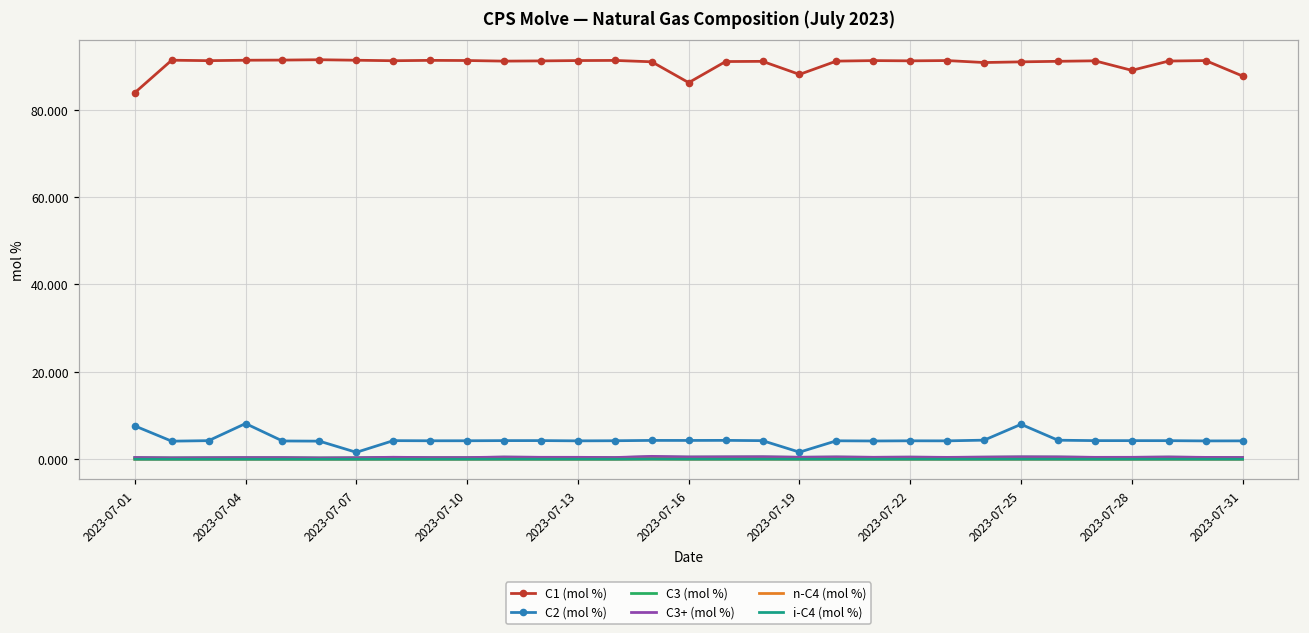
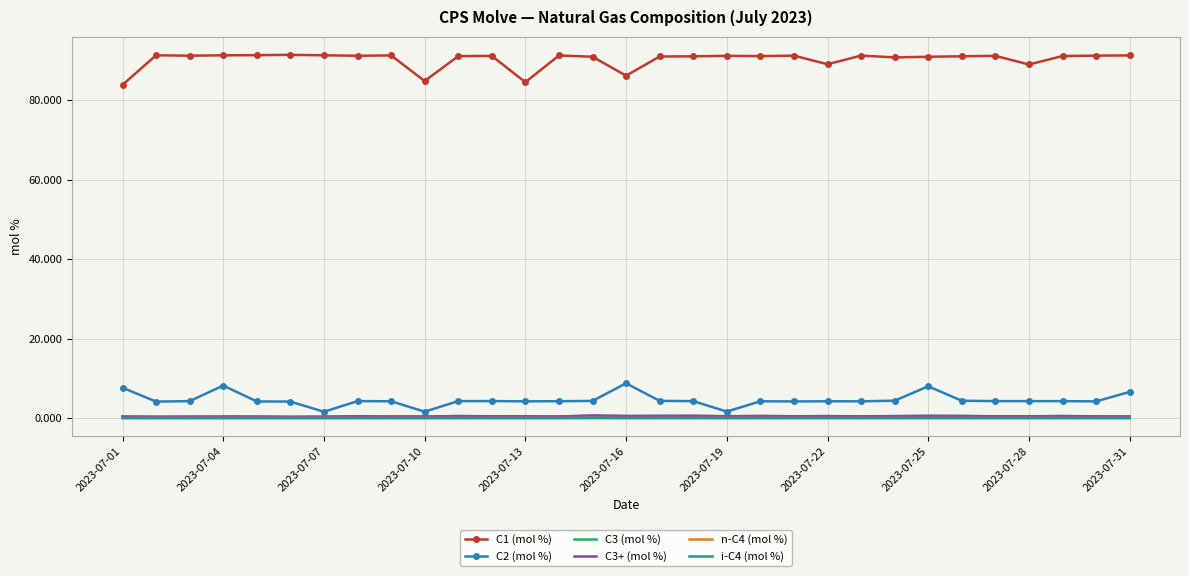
C1 (mol %), 2023-07-10: 91 -> 85
C2 (mol %), 2023-07-10: 4 -> 2
C1 (mol %), 2023-07-13: 91 -> 85
C2 (mol %), 2023-07-16: 4 -> 9
C1 (mol %), 2023-07-19: 88 -> 91
C1 (mol %), 2023-07-22: 91 -> 89
C1 (mol %), 2023-07-31: 88 -> 91
C2 (mol %), 2023-07-31: 4 -> 7
